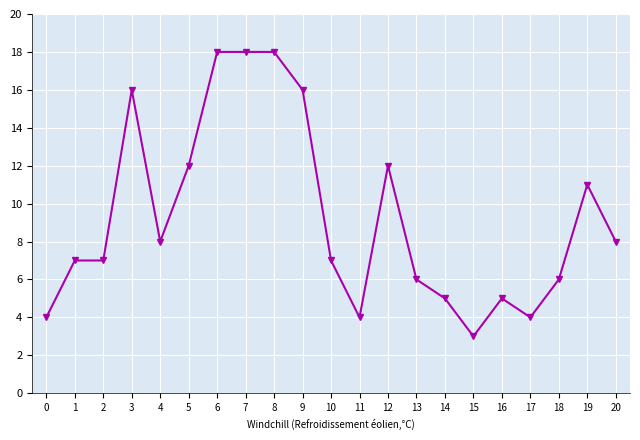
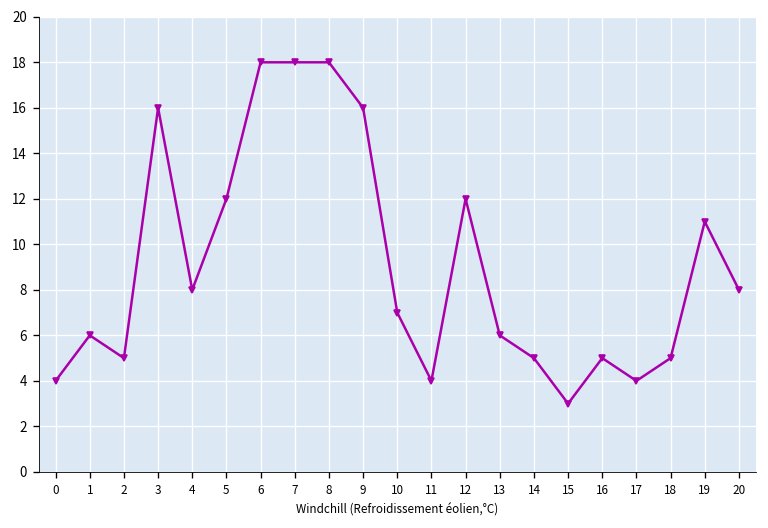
1: 7 -> 6
2: 7 -> 5
18: 6 -> 5
